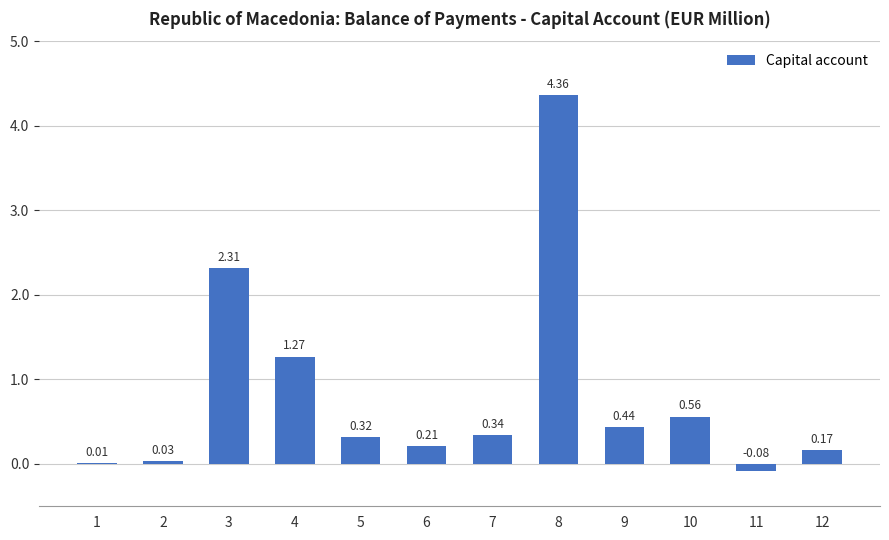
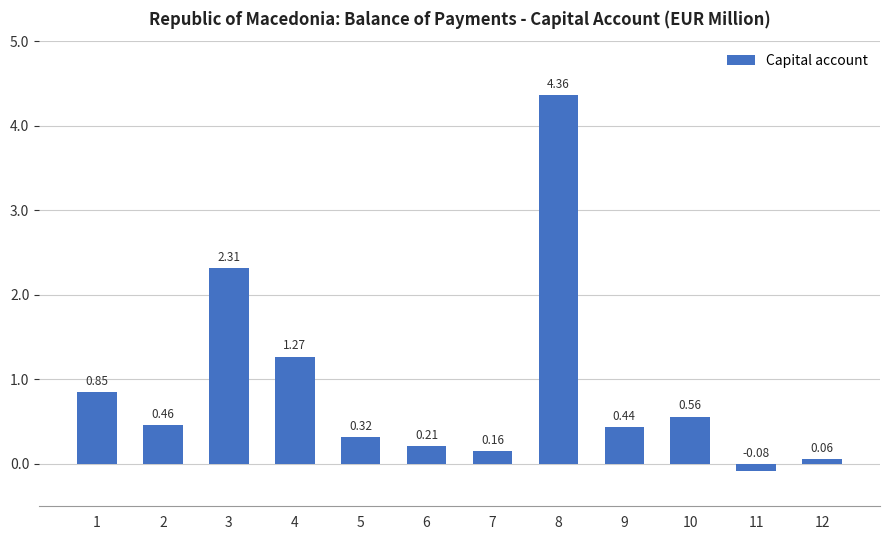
1: 0.01 -> 0.85
2: 0.03 -> 0.46
7: 0.34 -> 0.16
12: 0.17 -> 0.06
